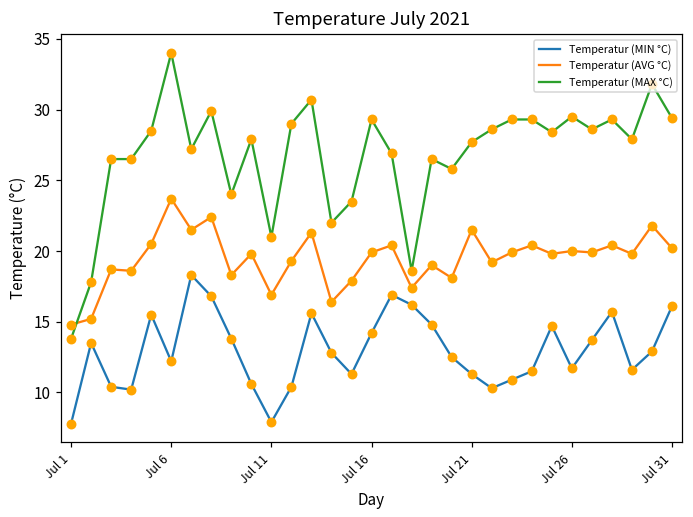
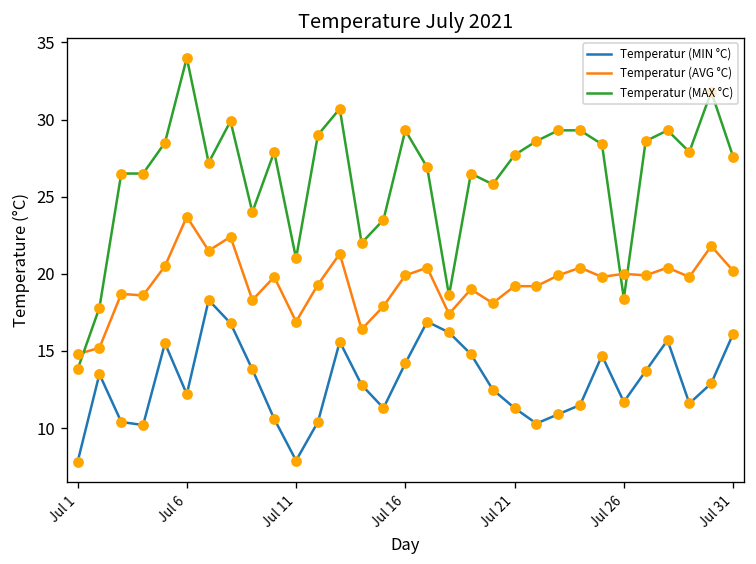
Temperatur (AVG °C), Jul 21: 21.5 -> 19.2
Temperatur (MAX °C), Jul 26: 29.5 -> 18.4
Temperatur (MAX °C), Jul 31: 29.4 -> 27.6
